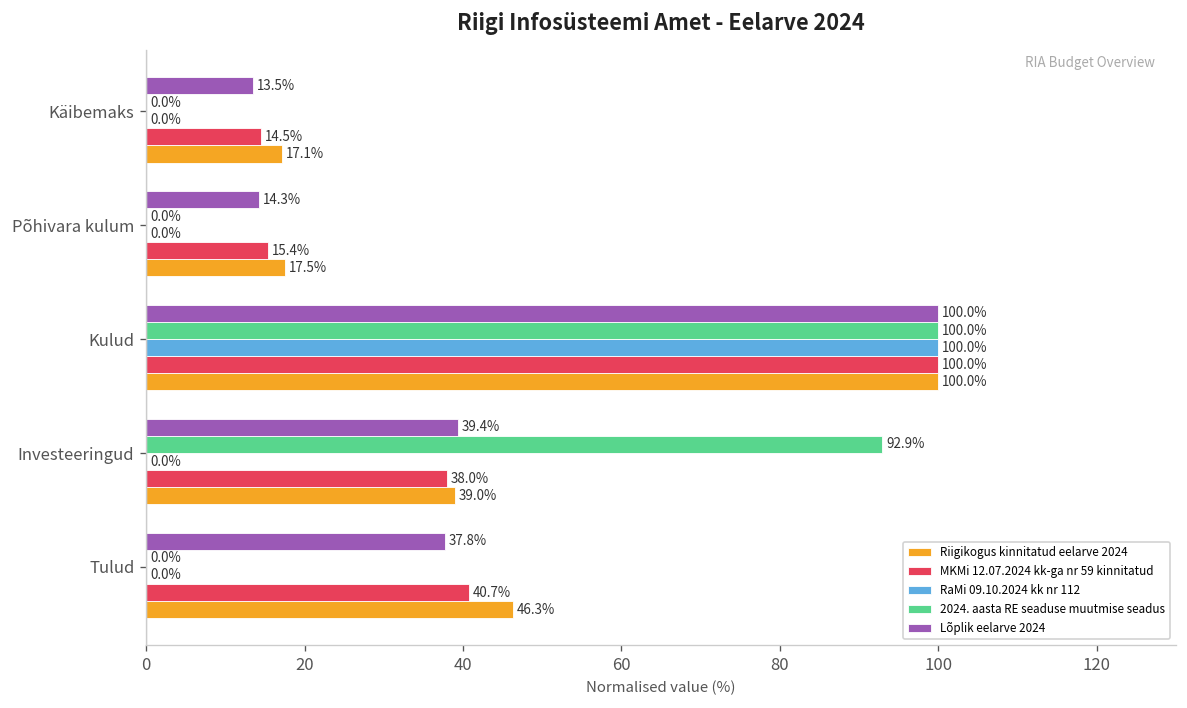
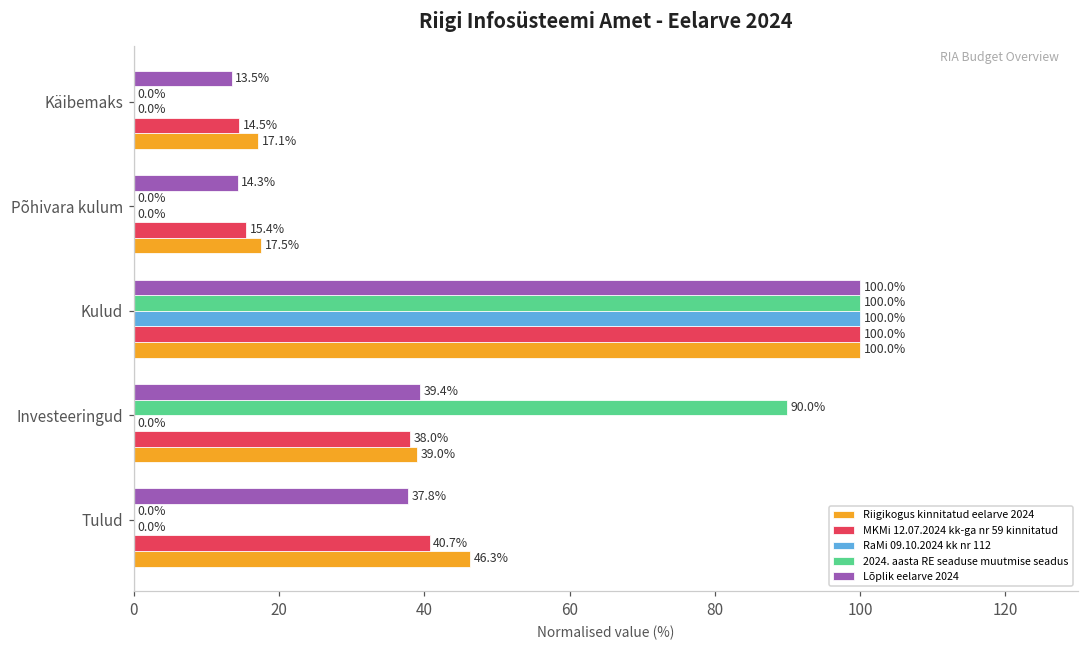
2024. aasta RE seaduse muutmise seadus, Investeeringud: 92.9% -> 90.0%
